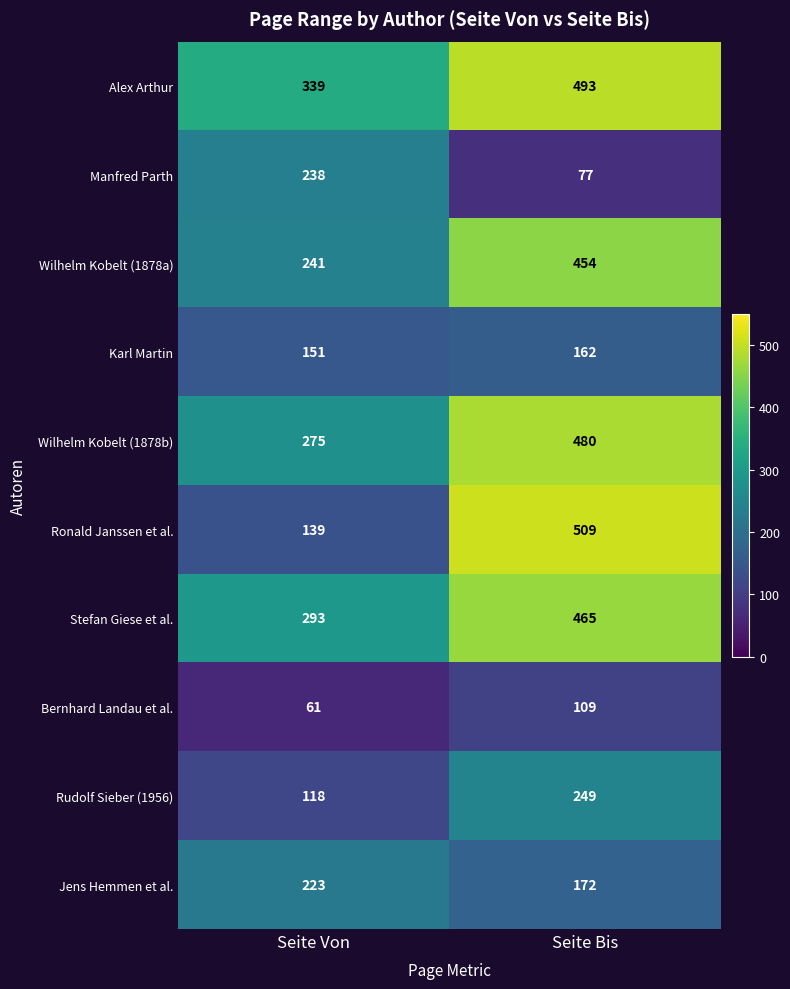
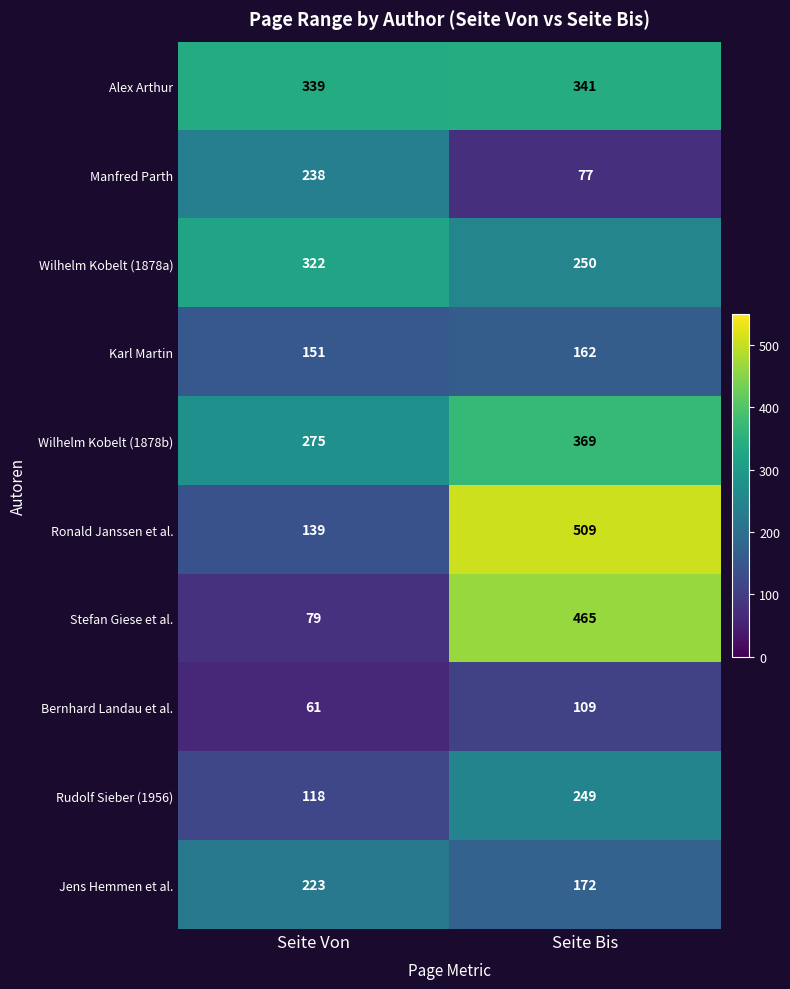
Alex Arthur, Seite Bis: 493 -> 341
Wilhelm Kobelt (1878a), Seite Von: 241 -> 322
Wilhelm Kobelt (1878a), Seite Bis: 454 -> 250
Wilhelm Kobelt (1878b), Seite Bis: 480 -> 369
Stefan Giese et al., Seite Von: 293 -> 79
